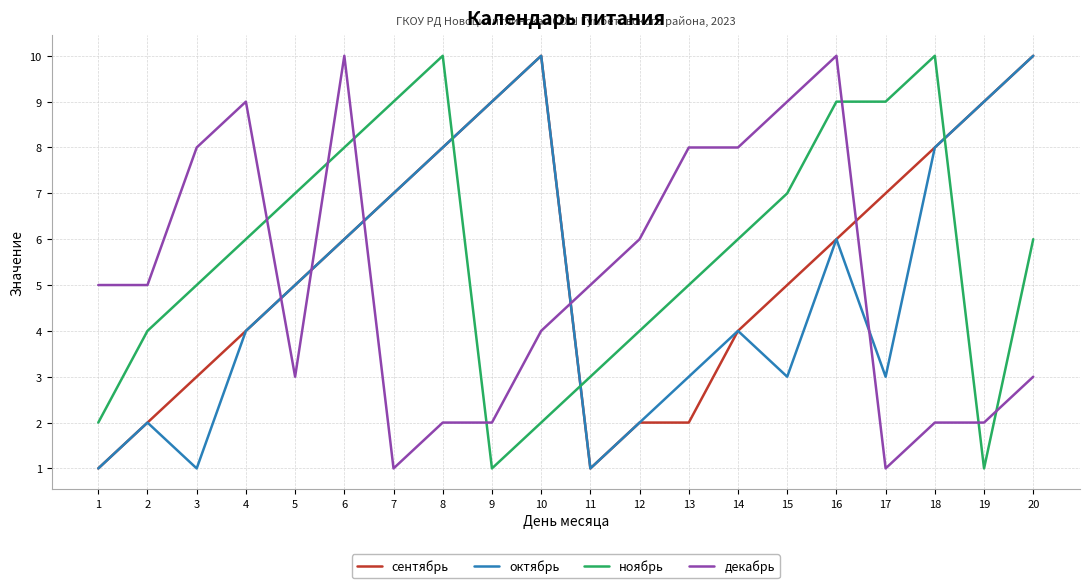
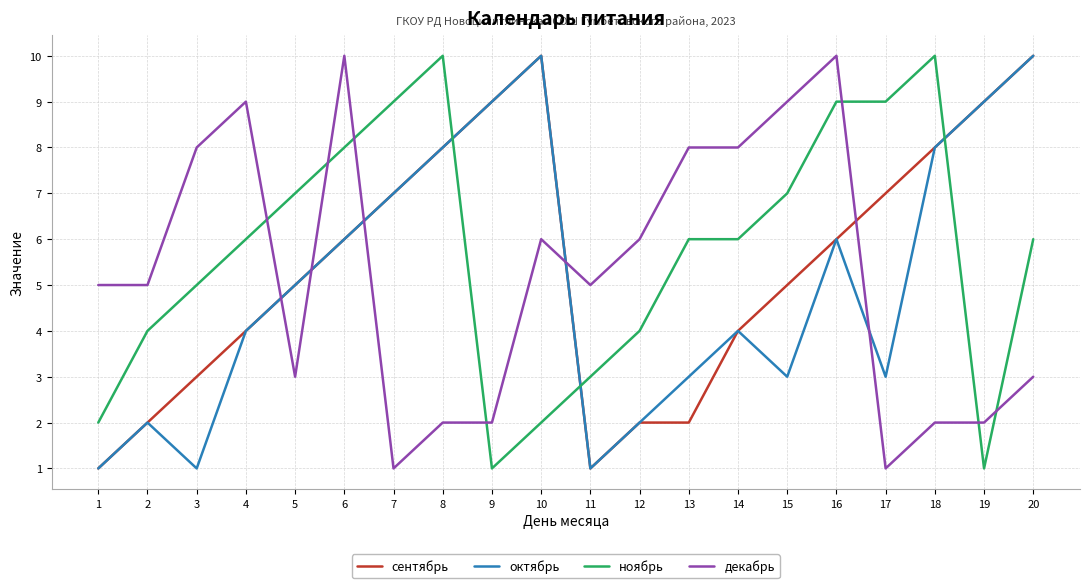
декабрь, 10: 4 -> 6
ноябрь, 13: 5 -> 6
